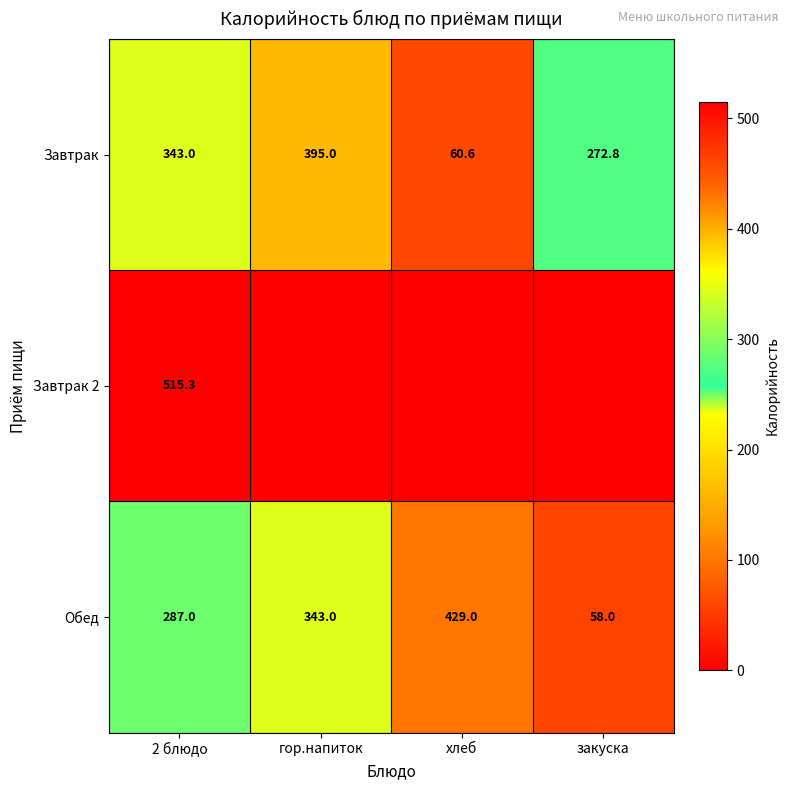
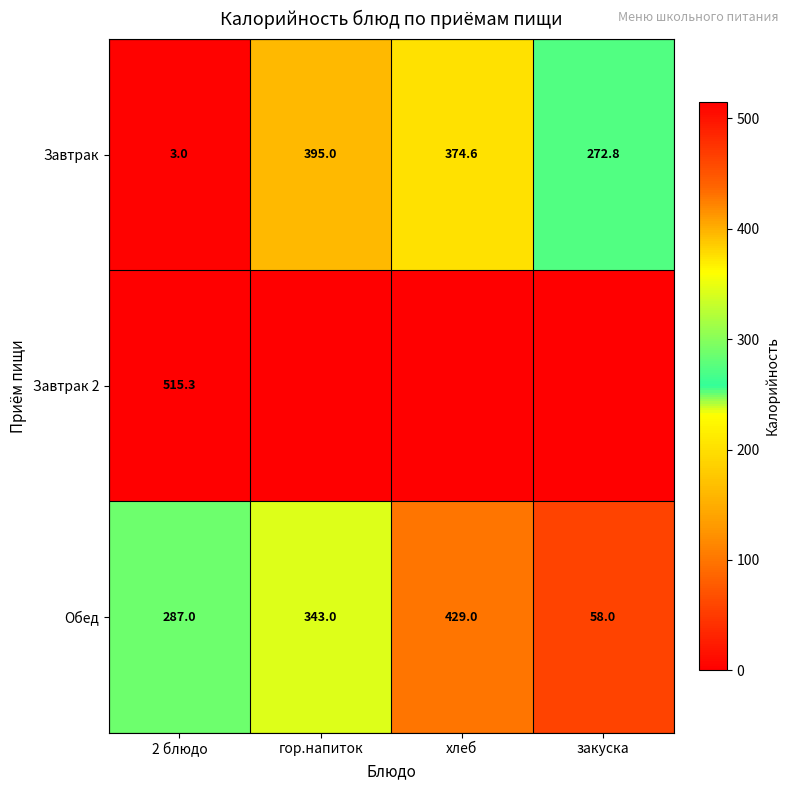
Завтрак, 2 блюдо: 343.0 -> 3.0
Завтрак, хлеб: 60.6 -> 374.6
